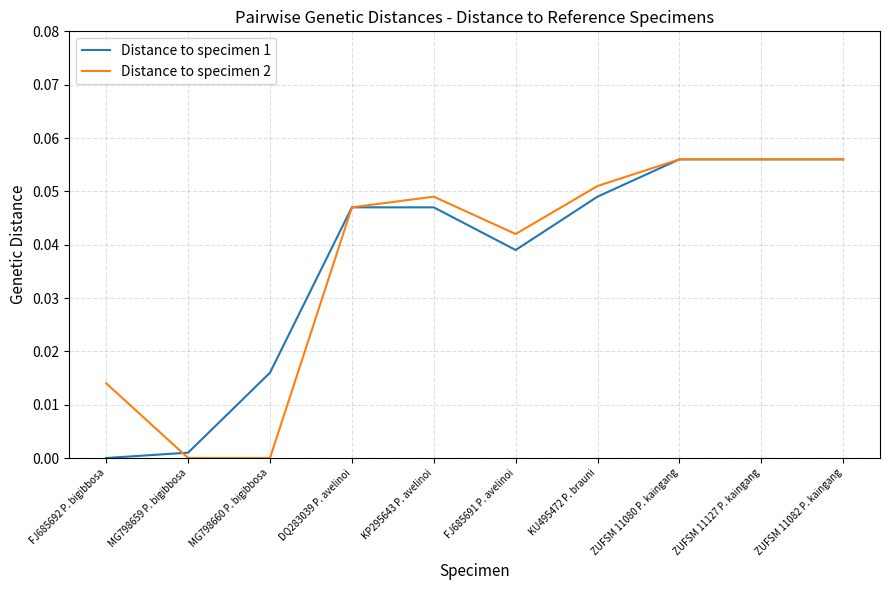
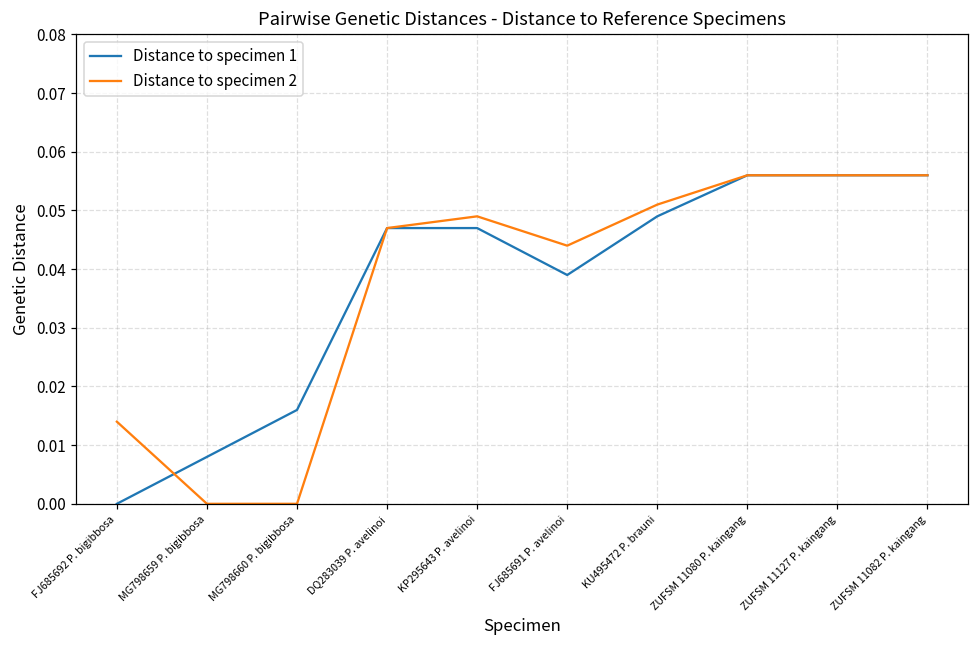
Distance to specimen 1, MG798659 P. bigibbosa: 0.001 -> 0.008
Distance to specimen 2, FJ685691 P. avelinoi: 0.042 -> 0.044
